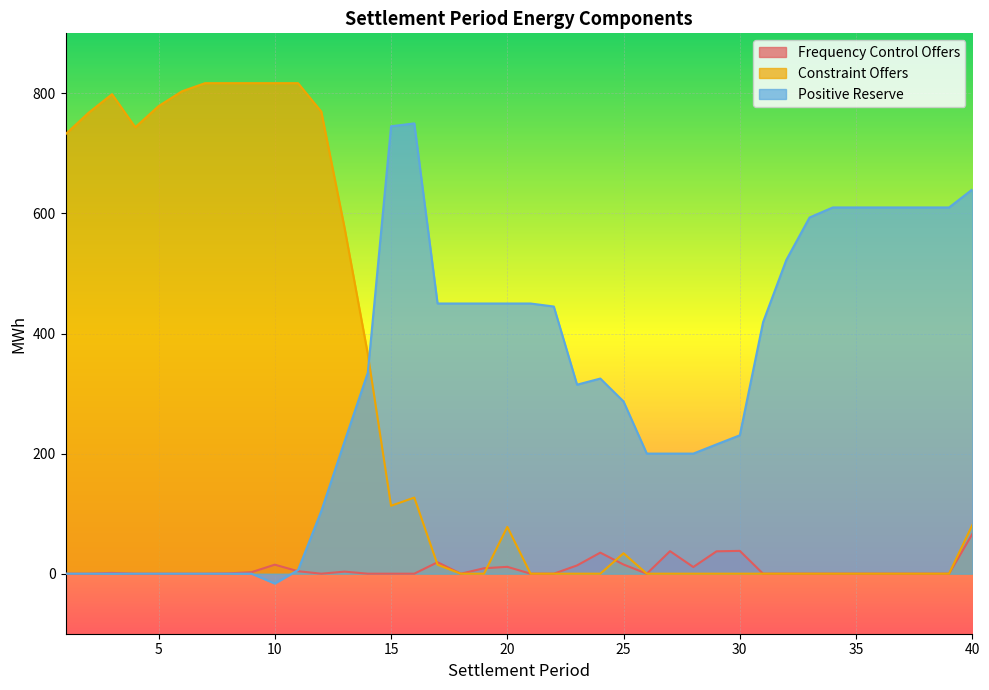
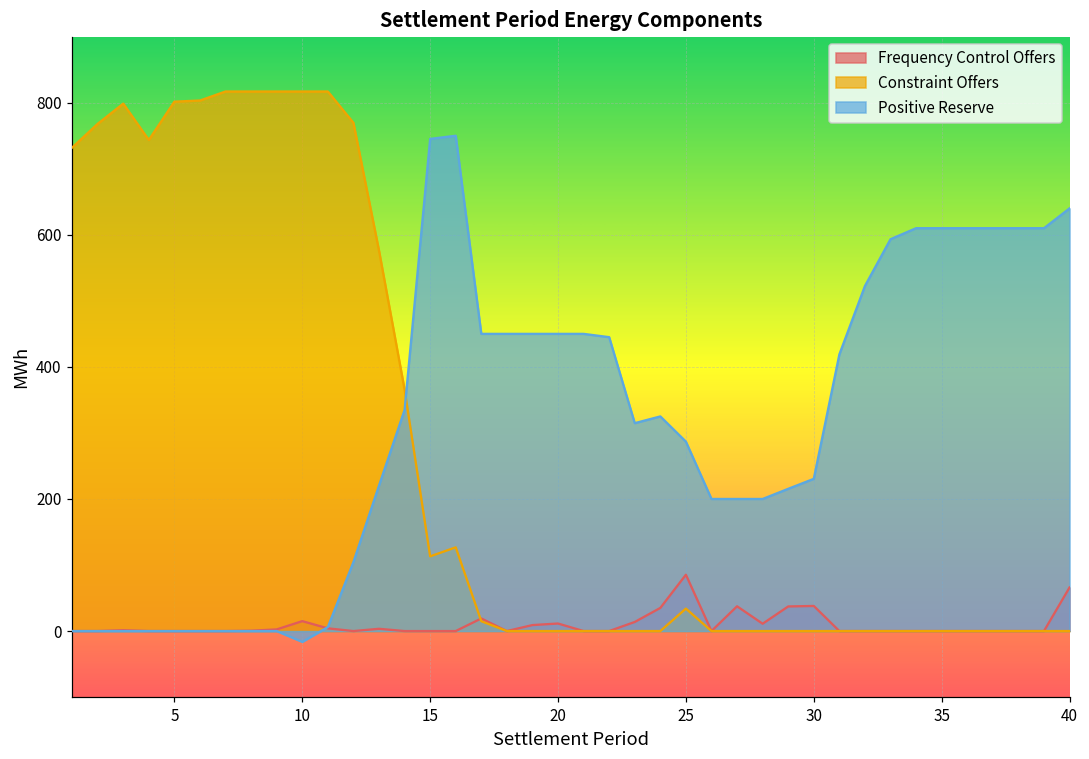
Constraint Offers, 5: 780 -> 800
Constraint Offers, 20: 80 -> 0
Frequency Control Offers, 25: 20 -> 90
Constraint Offers, 40: 80 -> 0
